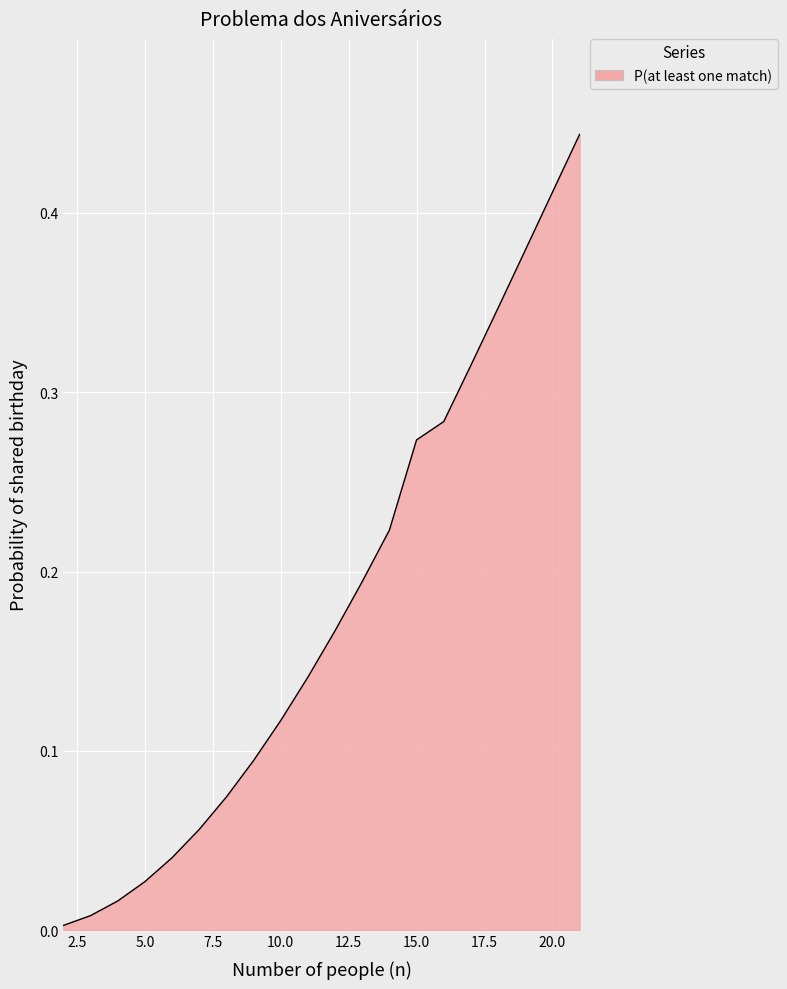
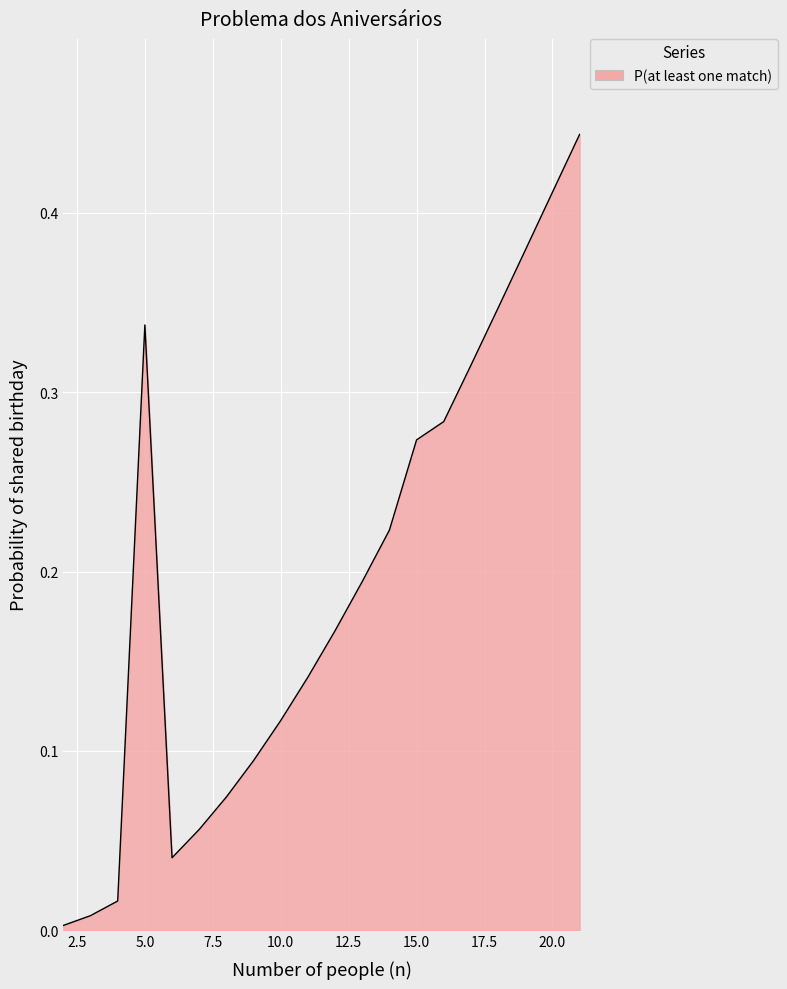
5.0: 0.027 -> 0.337
